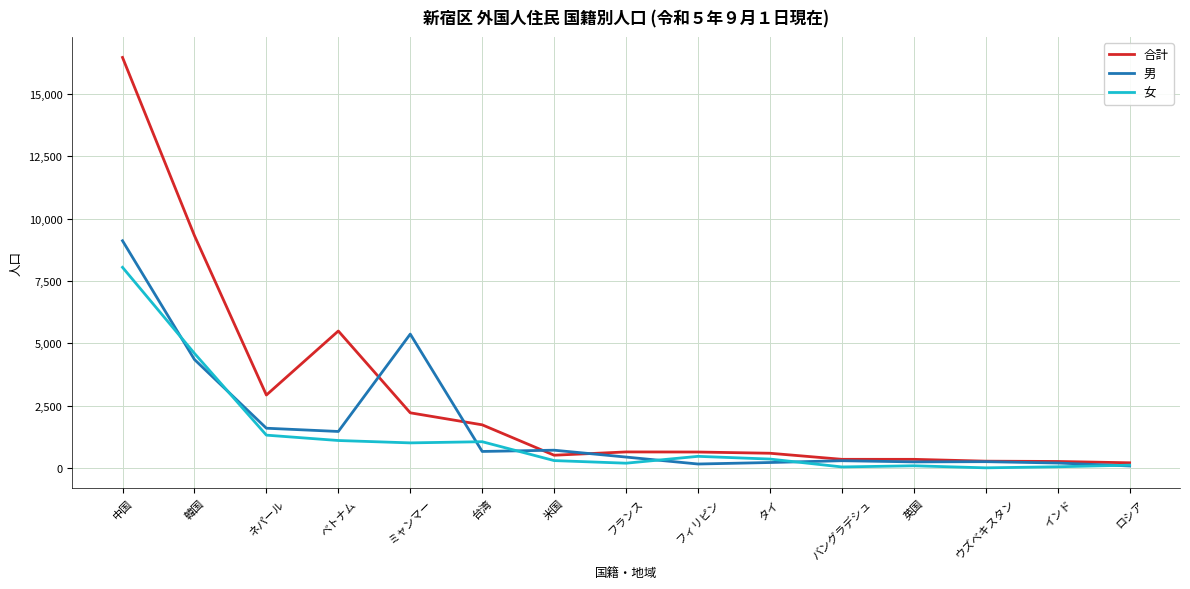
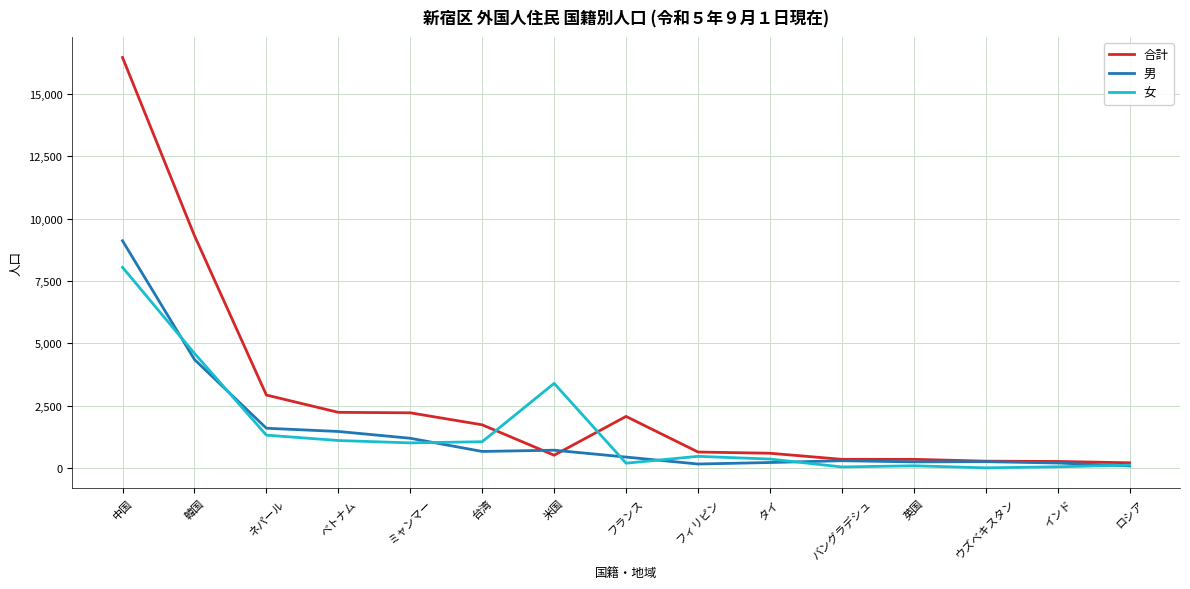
合計, ベトナム: 5,500 -> 2,200
男, ミャンマー: 5,400 -> 1,200
女, 米国: 300 -> 3,400
合計, フランス: 700 -> 2,100
